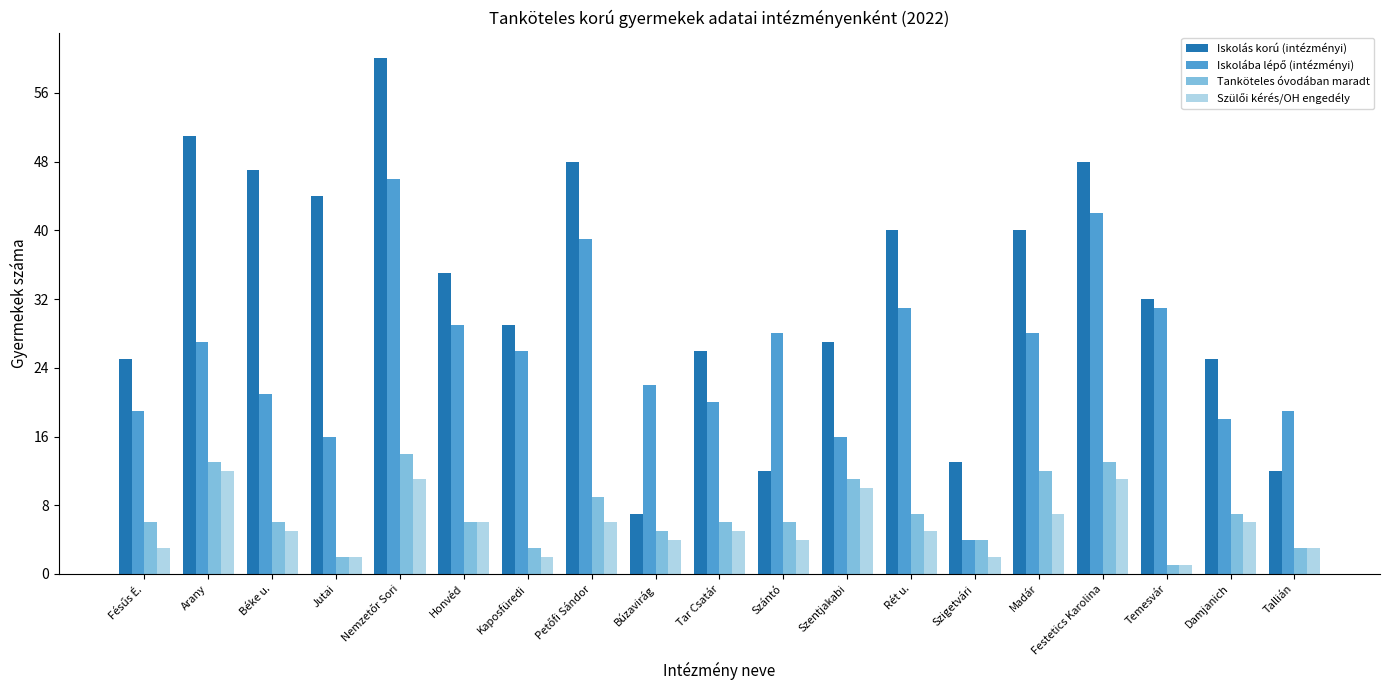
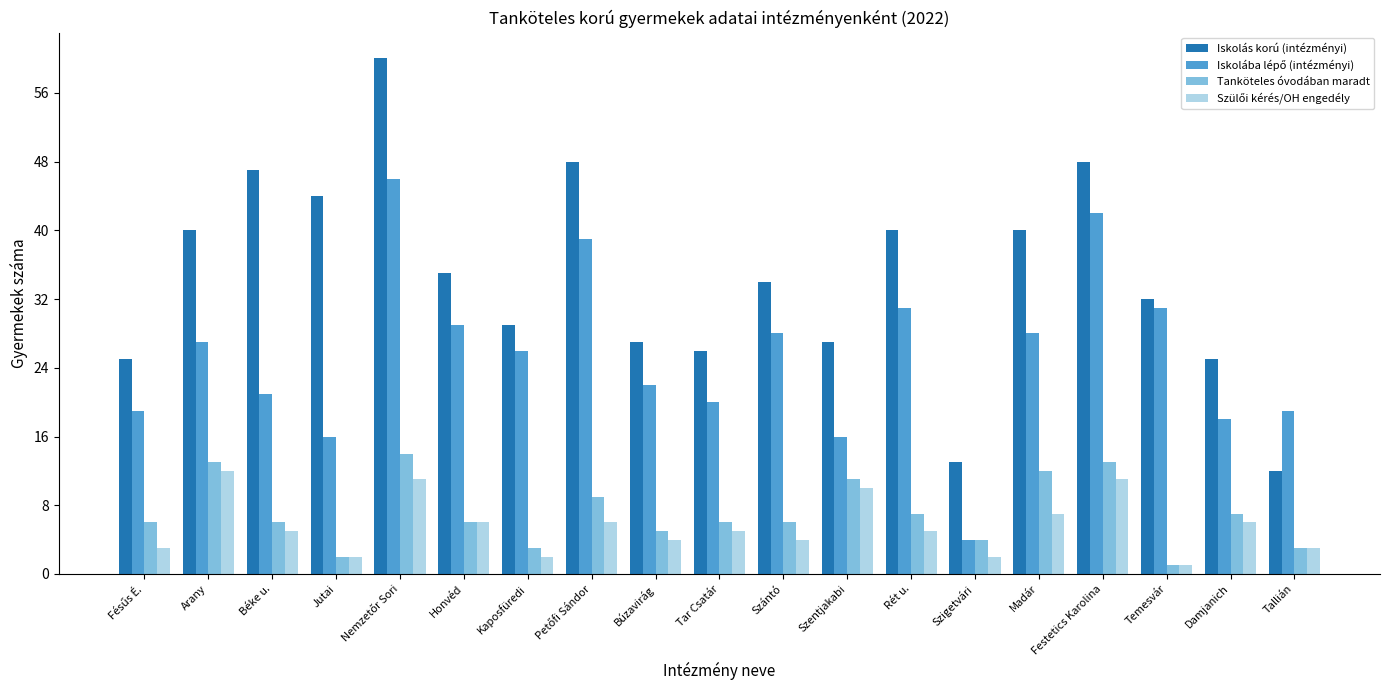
Iskolás korú (intézményi), Arany: 51 -> 40
Iskolás korú (intézményi), Búzavirág: 7 -> 27
Iskolás korú (intézményi), Szántó: 12 -> 34
